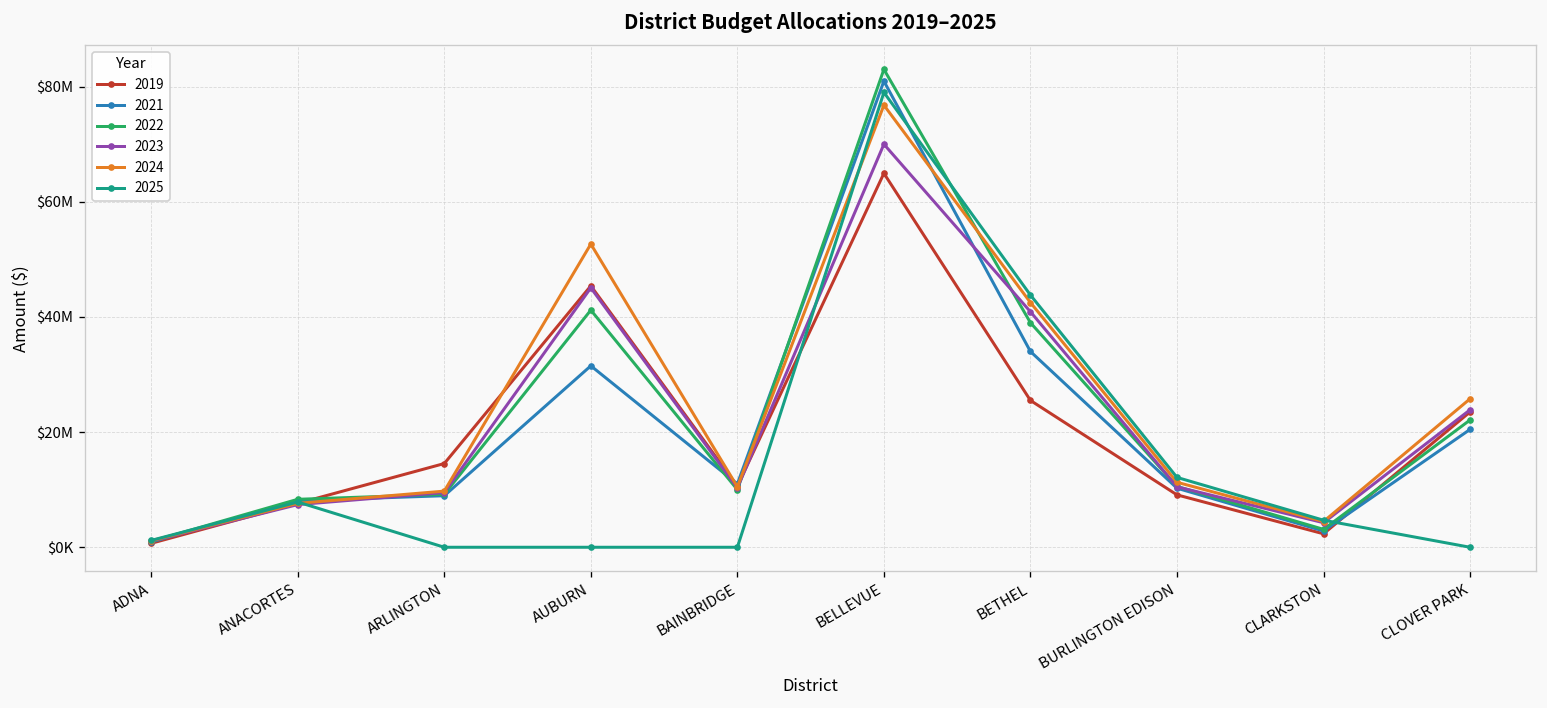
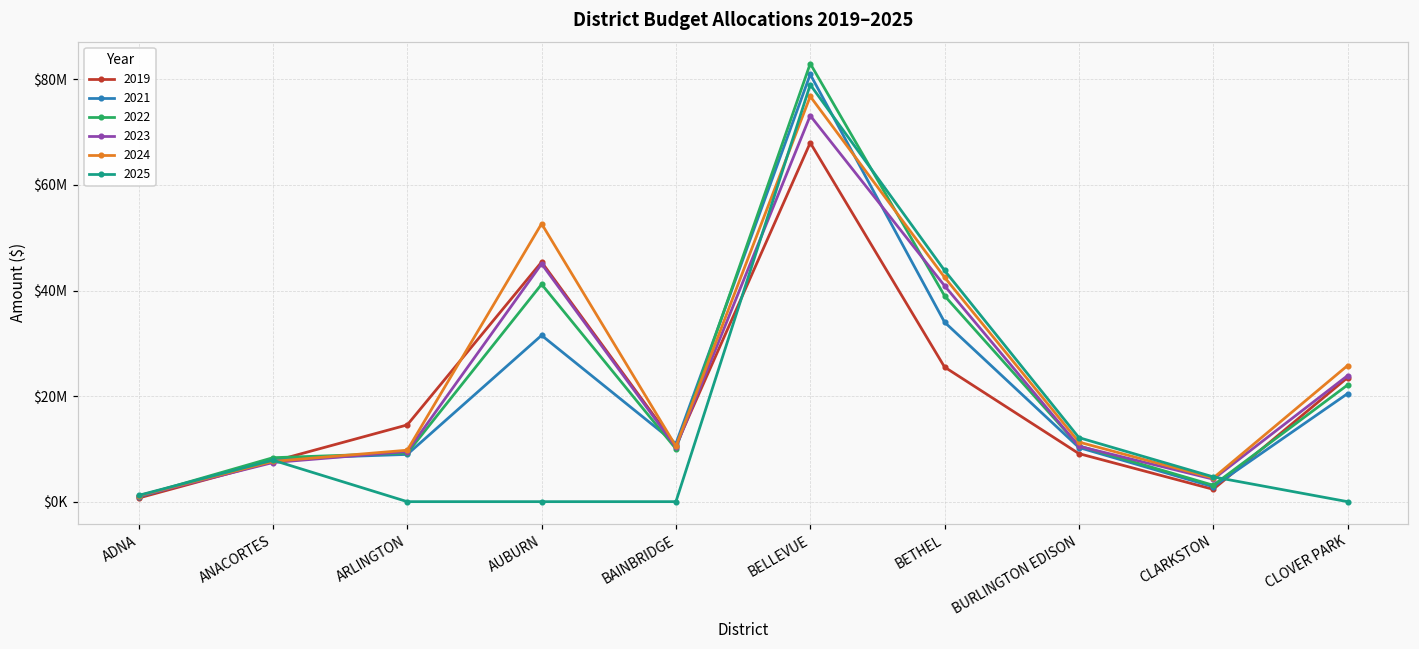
2019, BELLEVUE: $65000000 -> $68000000
2023, BELLEVUE: $70000000 -> $73000000
